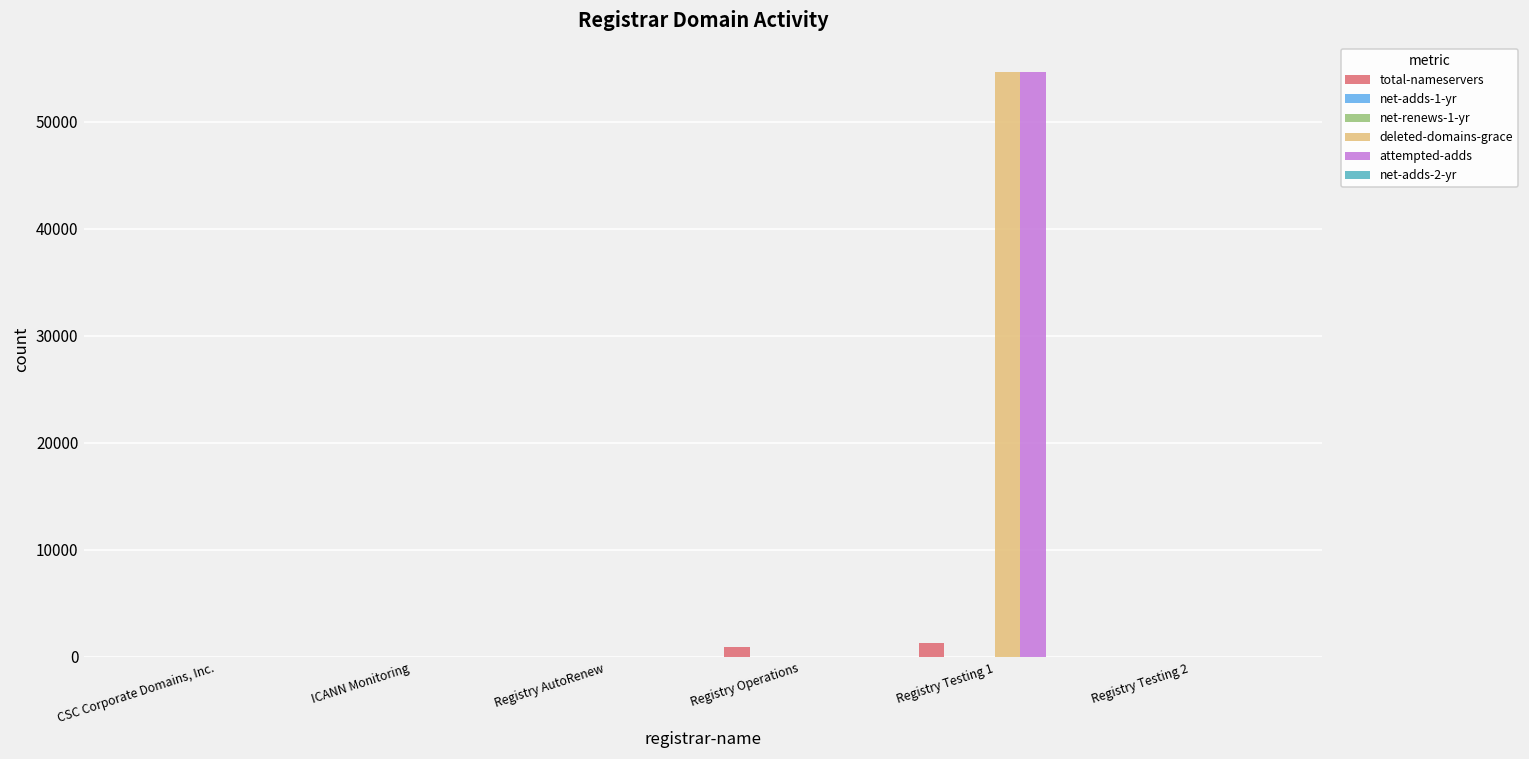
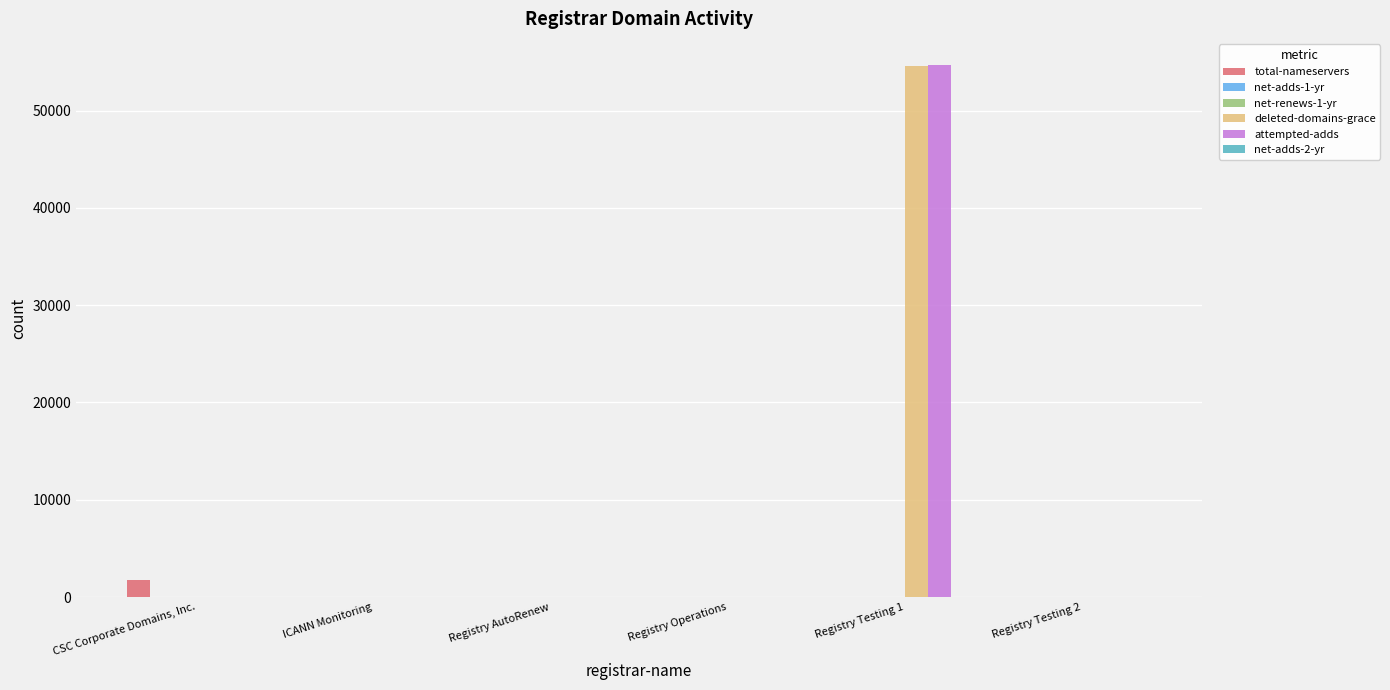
total-nameservers, CSC Corporate Domains, Inc.: 0 -> 2000
total-nameservers, Registry Operations: 1000 -> 0
total-nameservers, Registry Testing 1: 1000 -> 0
